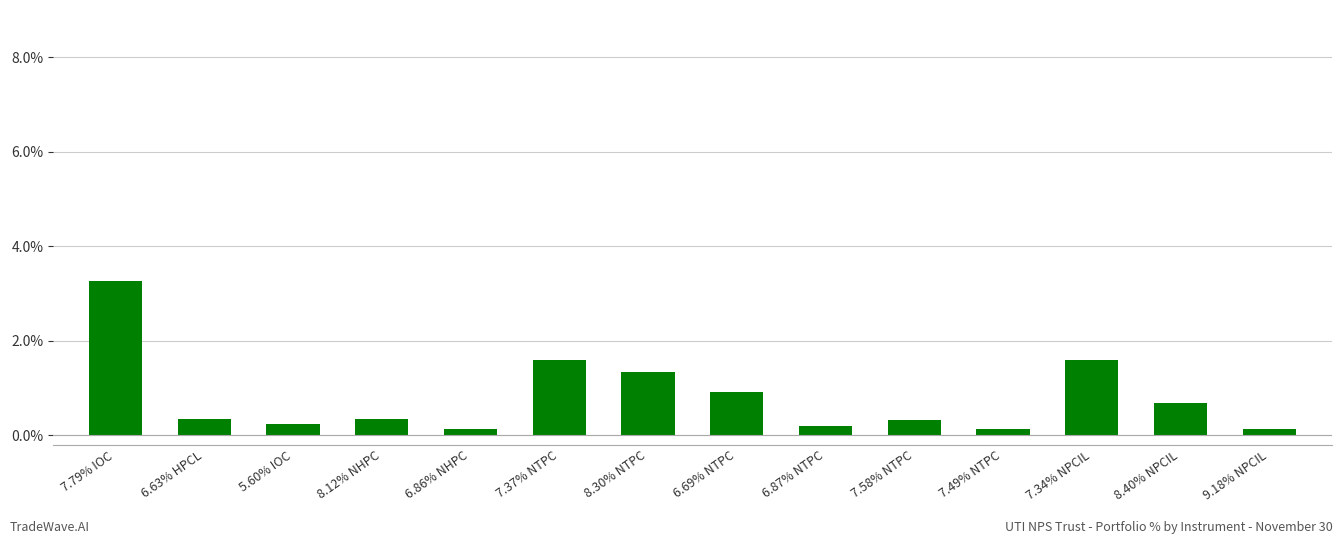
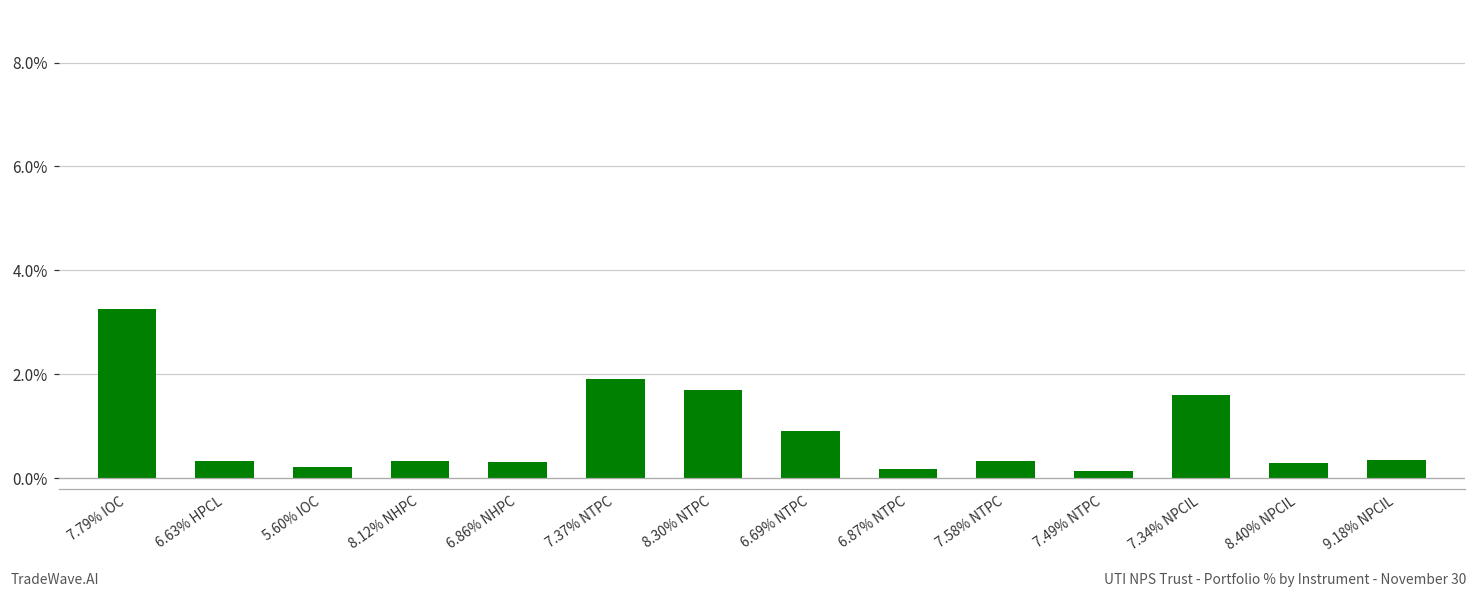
6.86% NHPC: 0.1% -> 0.3%
7.37% NTPC: 1.6% -> 1.9%
8.30% NTPC: 1.3% -> 1.7%
8.40% NPCIL: 0.7% -> 0.3%
9.18% NPCIL: 0.1% -> 0.3%
